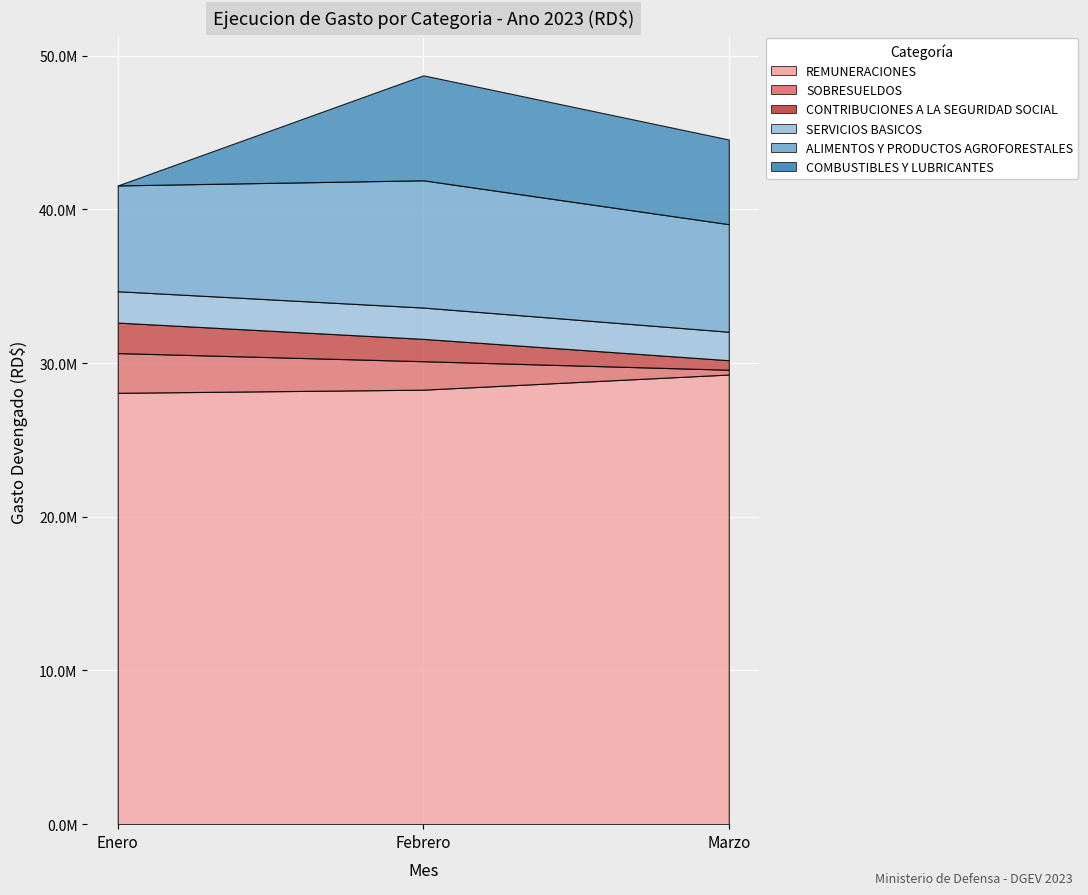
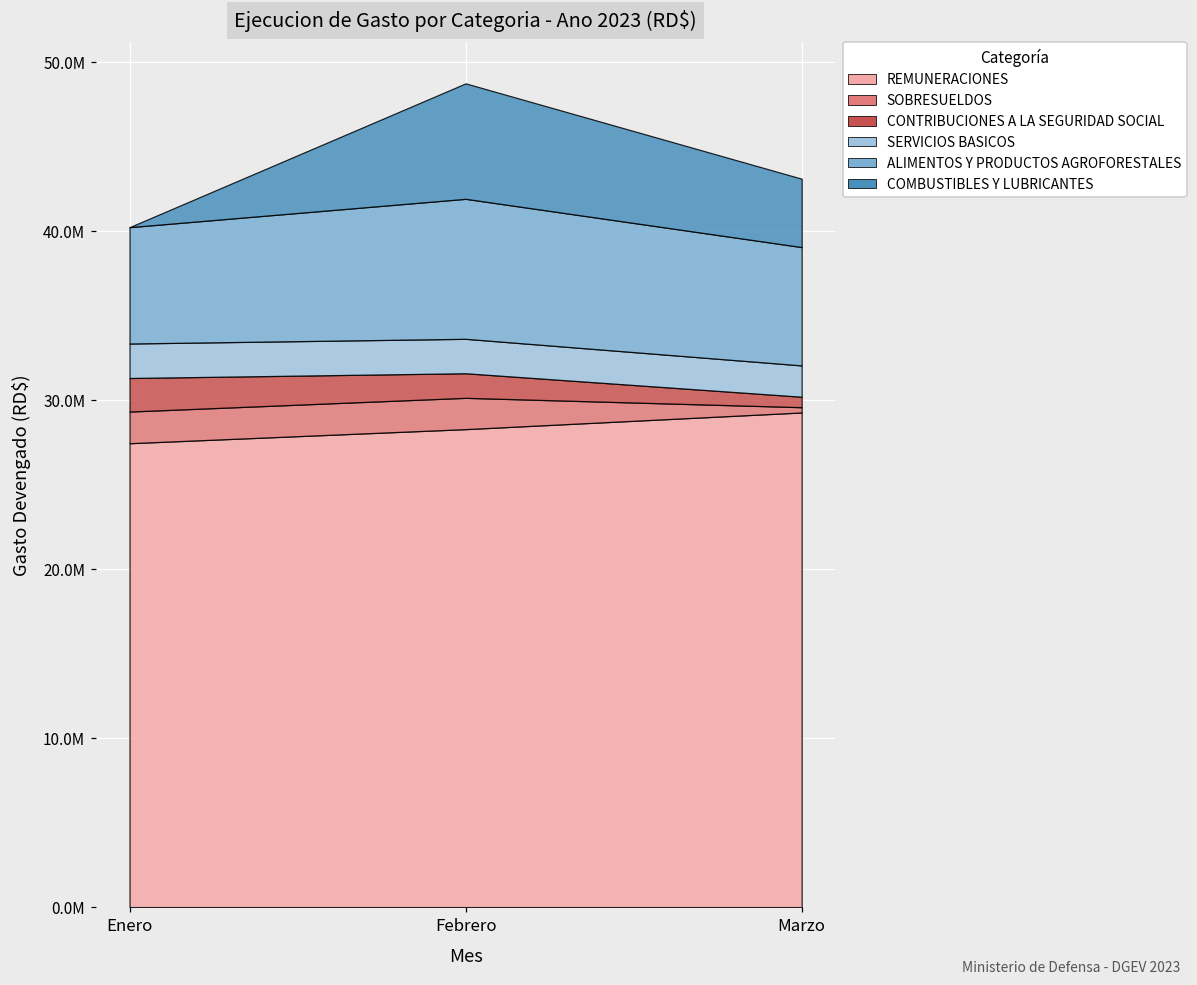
REMUNERACIONES, Enero: 28100000 -> 27400000
SOBRESUELDOS, Enero: 2600000 -> 1900000
COMBUSTIBLES Y LUBRICANTES, Marzo: 5500000 -> 4000000
